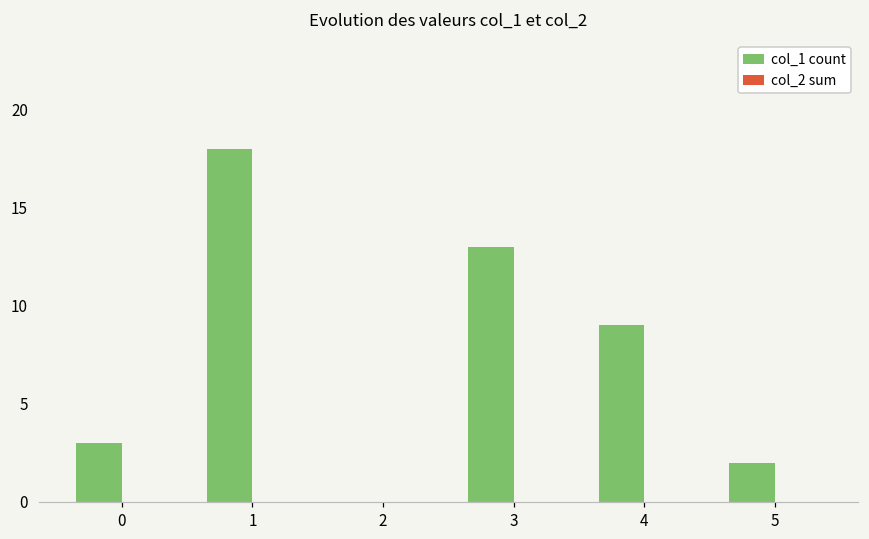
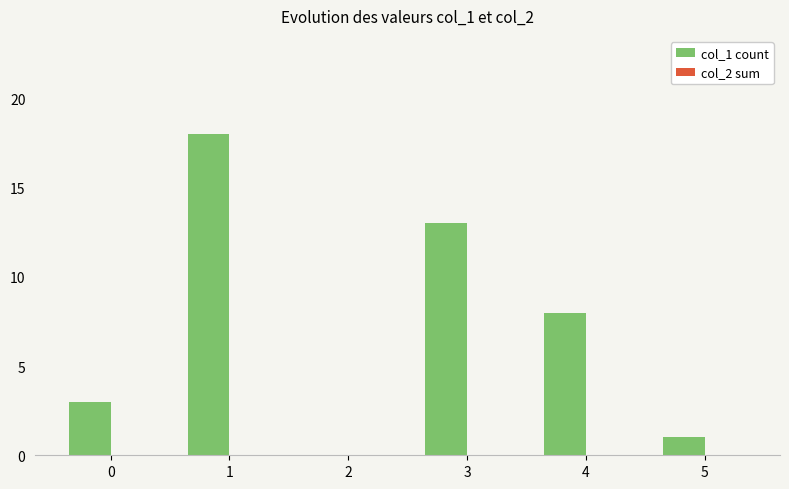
col_1 count, 4: 9 -> 8
col_1 count, 5: 2 -> 1
